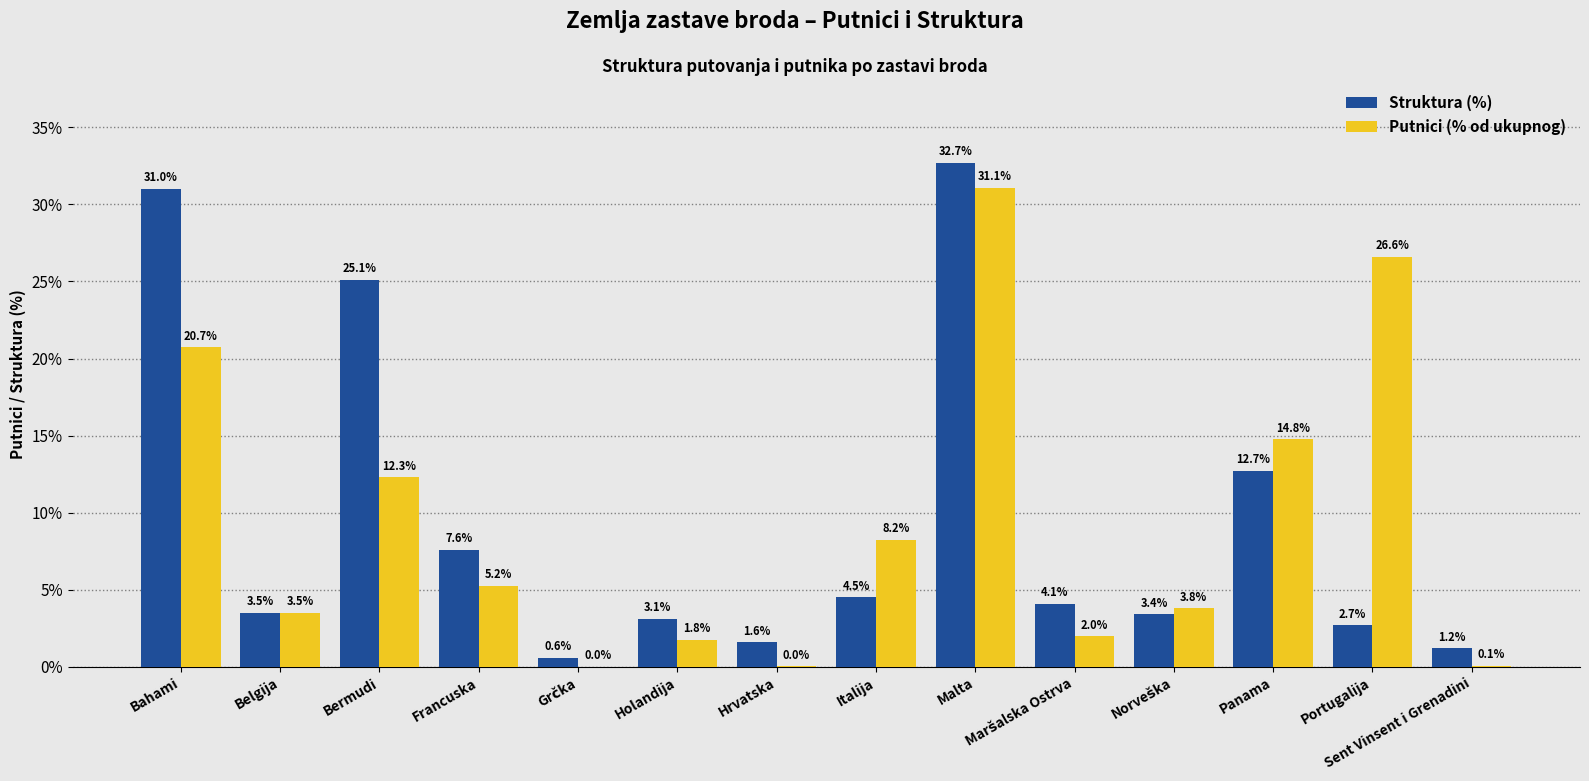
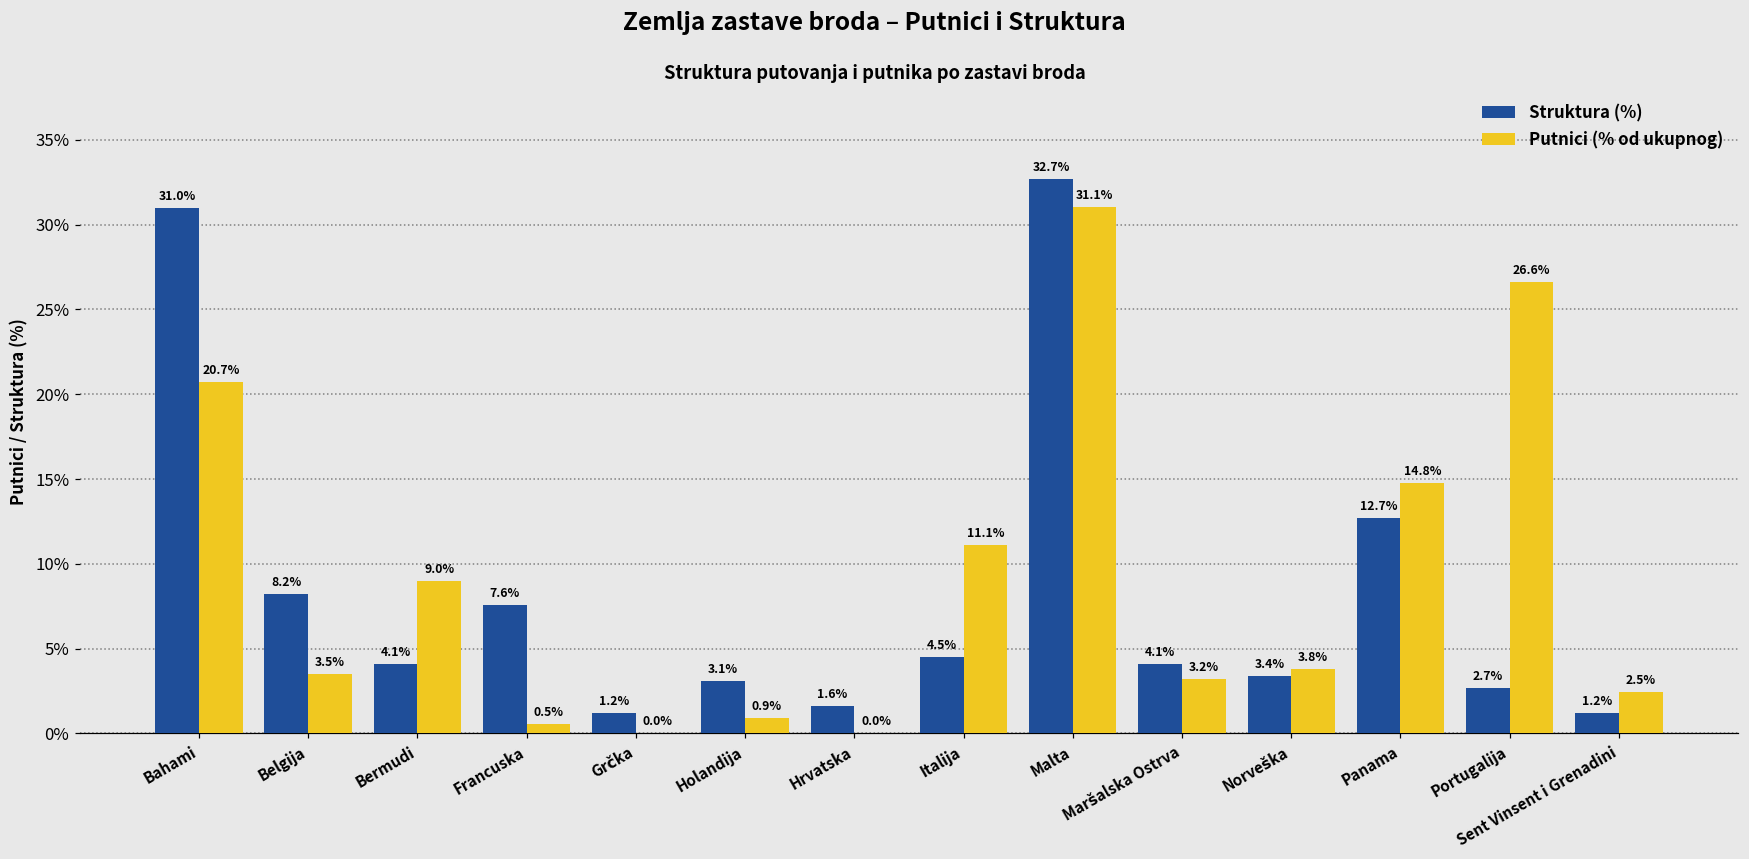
Struktura (%), Belgija: 3.5% -> 8.2%
Struktura (%), Bermudi: 25.1% -> 4.1%
Putnici (% od ukupnog), Bermudi: 12.3% -> 9.0%
Putnici (% od ukupnog), Francuska: 5.2% -> 0.5%
Struktura (%), Grčka: 0.6% -> 1.2%
Putnici (% od ukupnog), Holandija: 1.8% -> 0.9%
Putnici (% od ukupnog), Italija: 8.2% -> 11.1%
Putnici (% od ukupnog), Maršalska Ostrva: 2.0% -> 3.2%
Putnici (% od ukupnog), Sent Vinsent i Grenadini: 0.1% -> 2.5%
